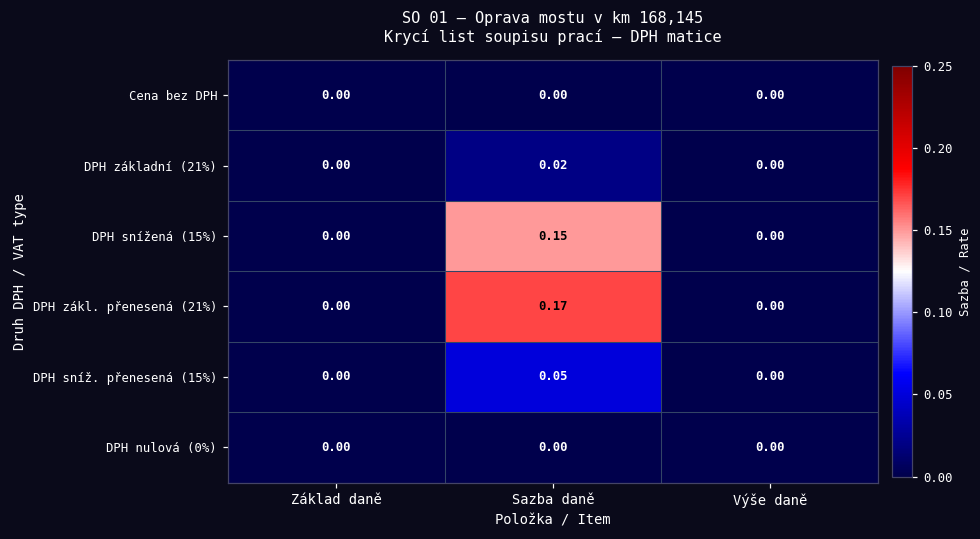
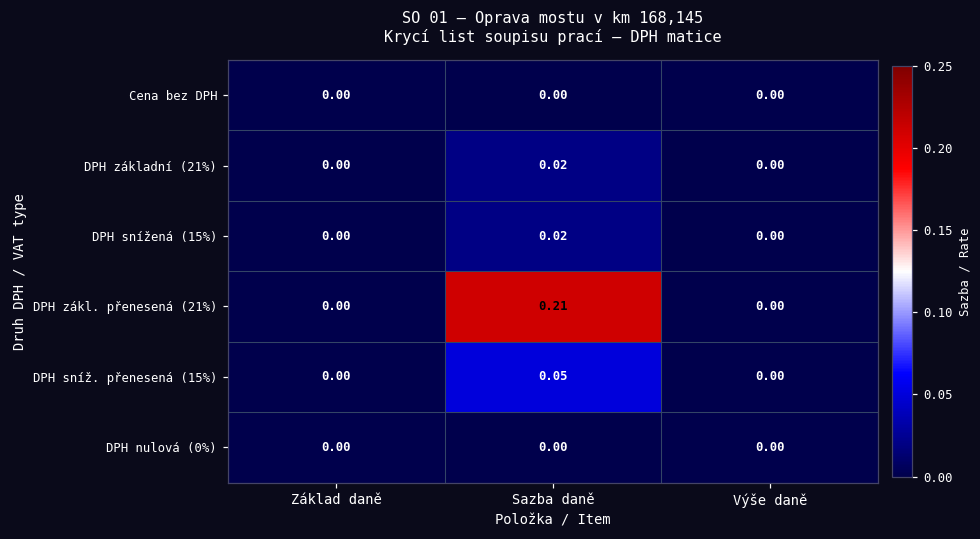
DPH snížená (15%), Sazba daně: 0.15 -> 0.02
DPH zákl. přenesená (21%), Sazba daně: 0.17 -> 0.21
